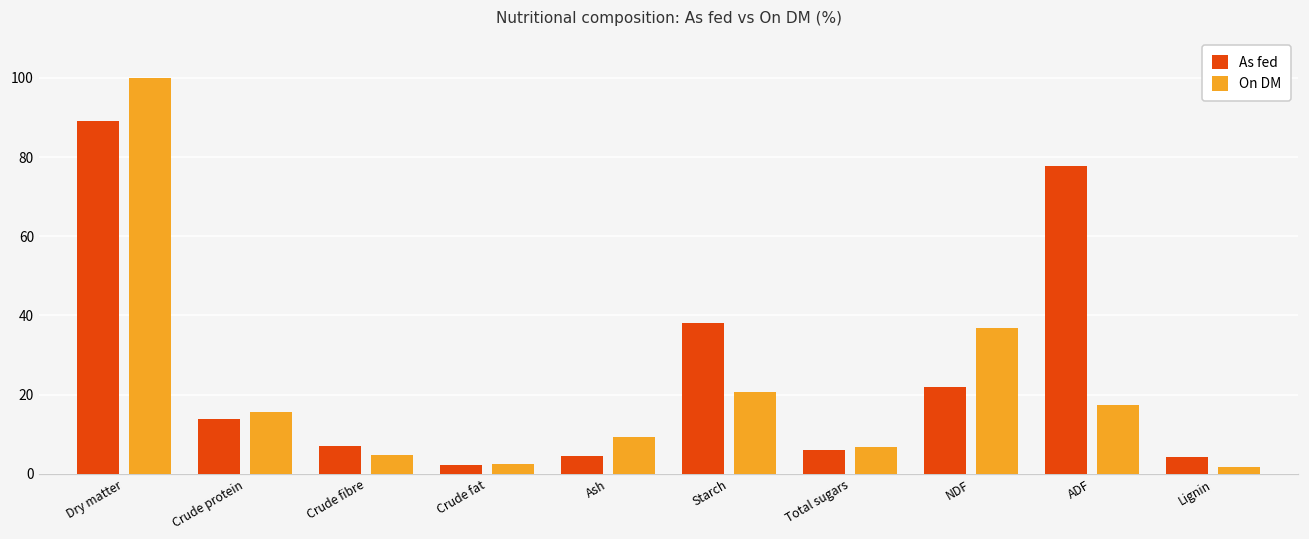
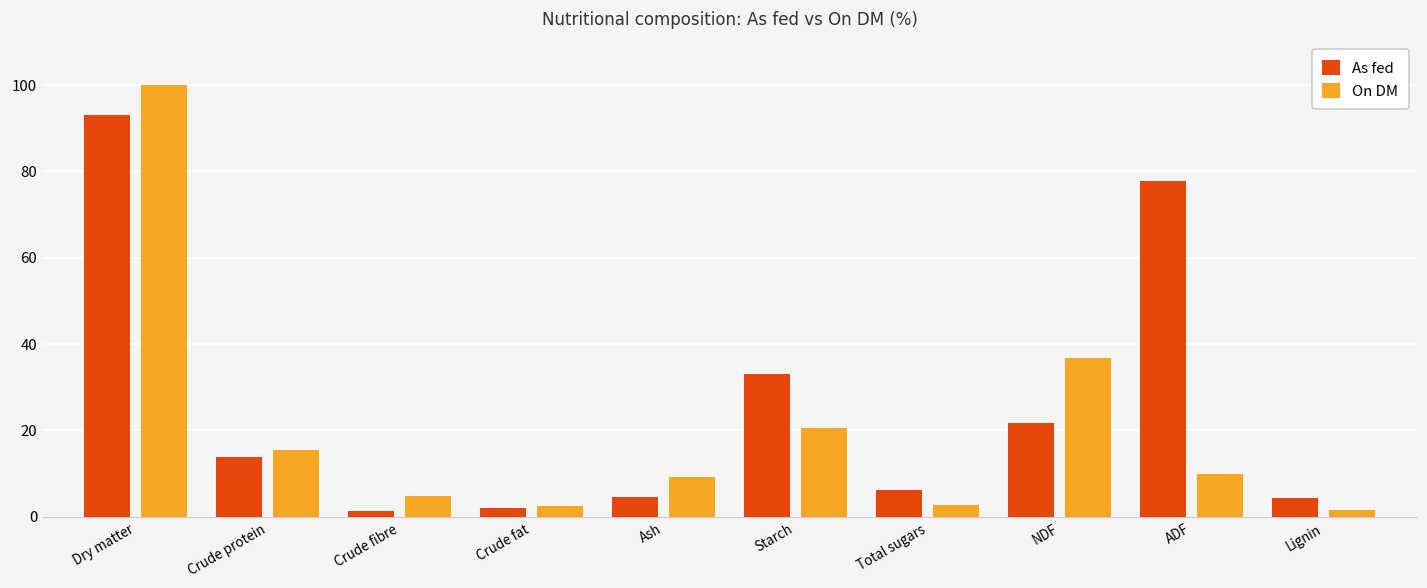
As fed, Dry matter: 89 -> 93
As fed, Crude fibre: 7 -> 1
As fed, Starch: 38 -> 33
On DM, Total sugars: 7 -> 3
On DM, ADF: 17 -> 10
